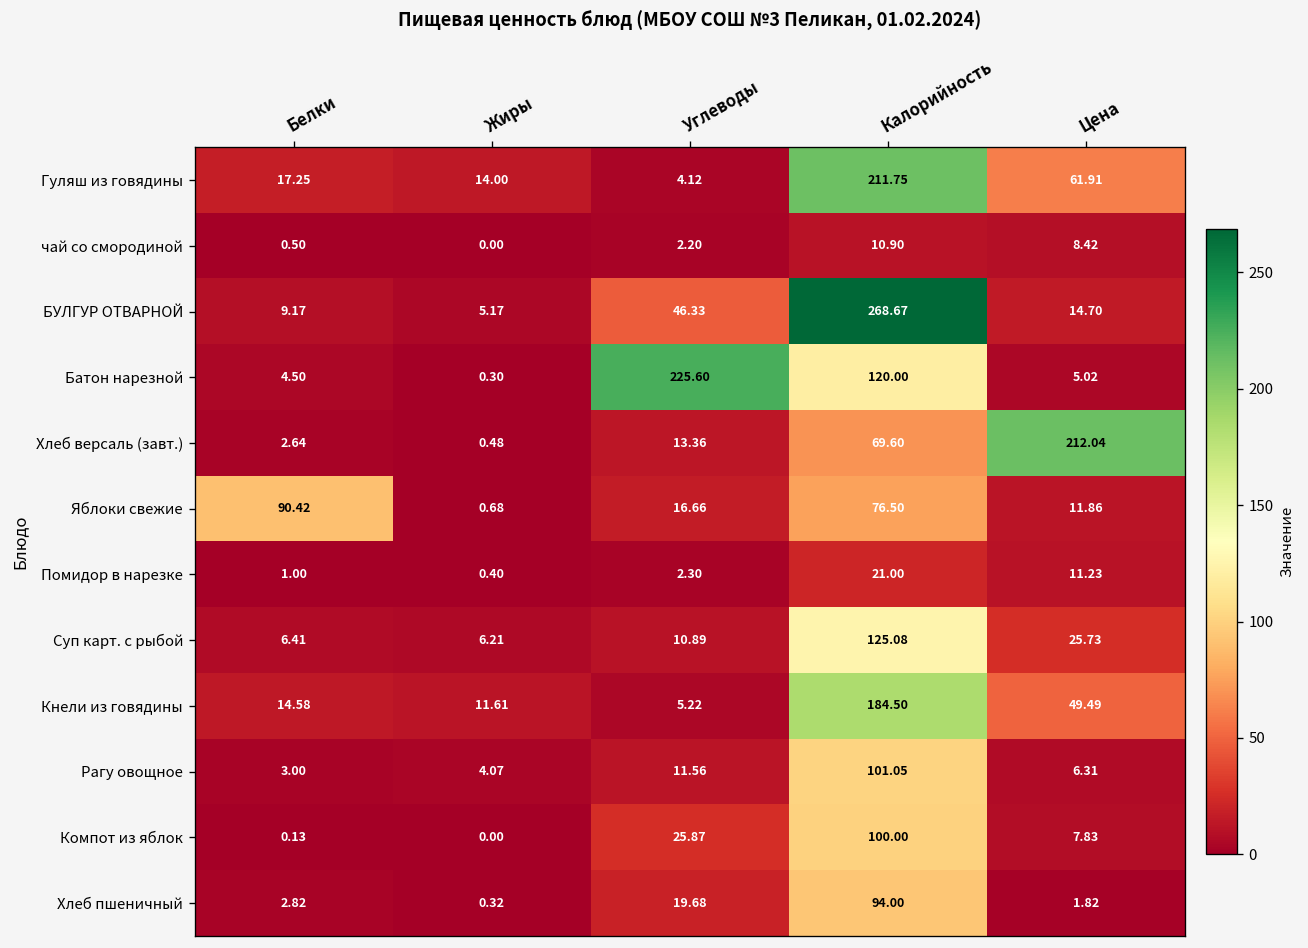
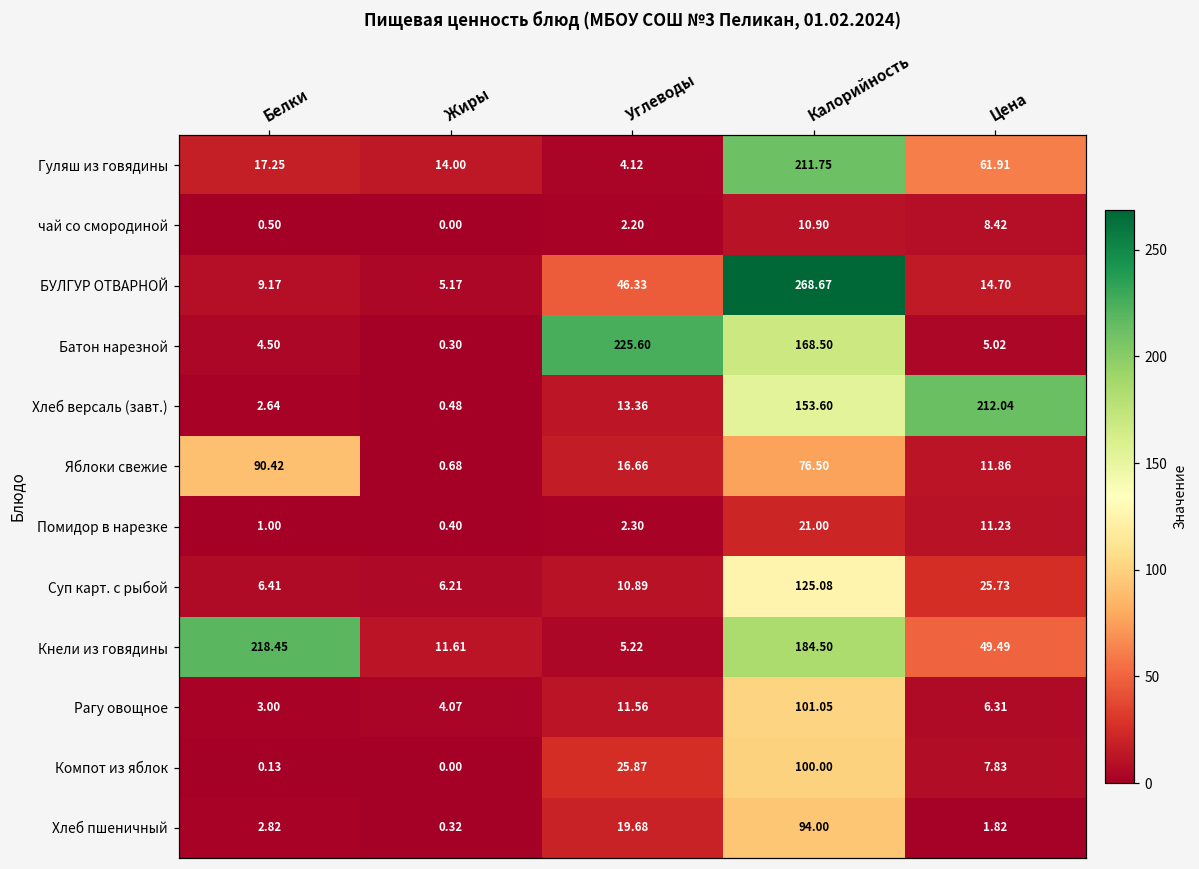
Батон нарезной, Калорийность: 120.00 -> 168.50
Хлеб версаль (завт.), Калорийность: 69.60 -> 153.60
Кнели из говядины, Белки: 14.58 -> 218.45
